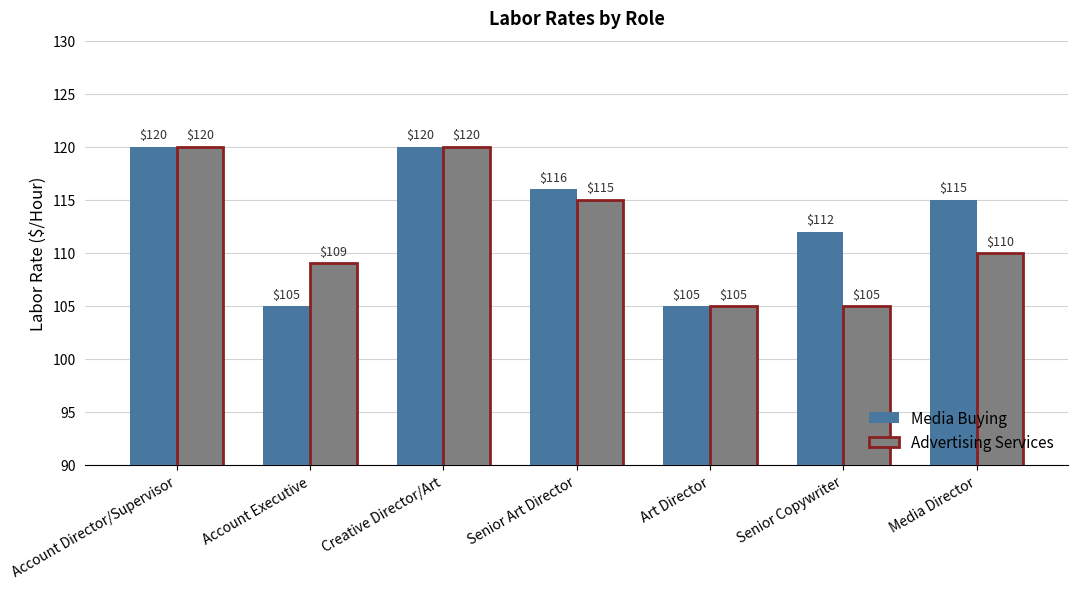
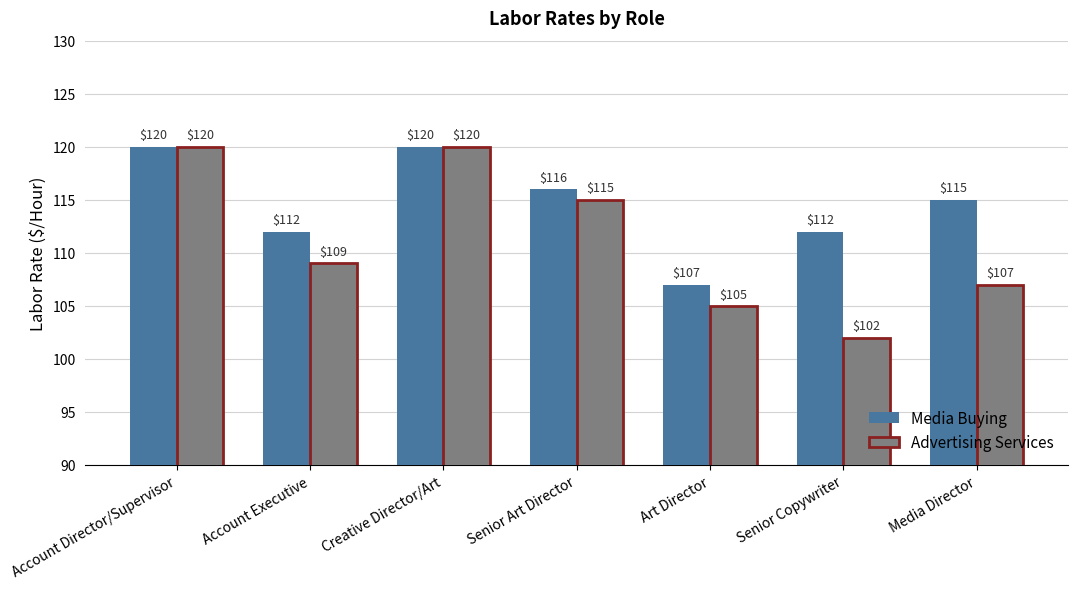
Media Buying, Account Executive: $105 -> $112
Media Buying, Art Director: $105 -> $107
Advertising Services, Senior Copywriter: $105 -> $102
Advertising Services, Media Director: $110 -> $107
